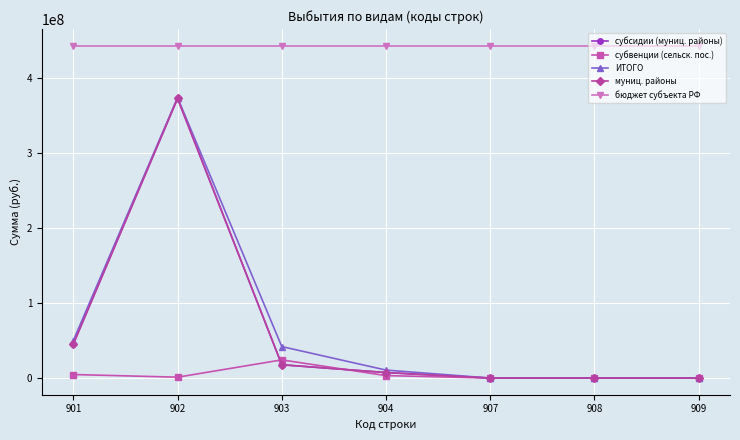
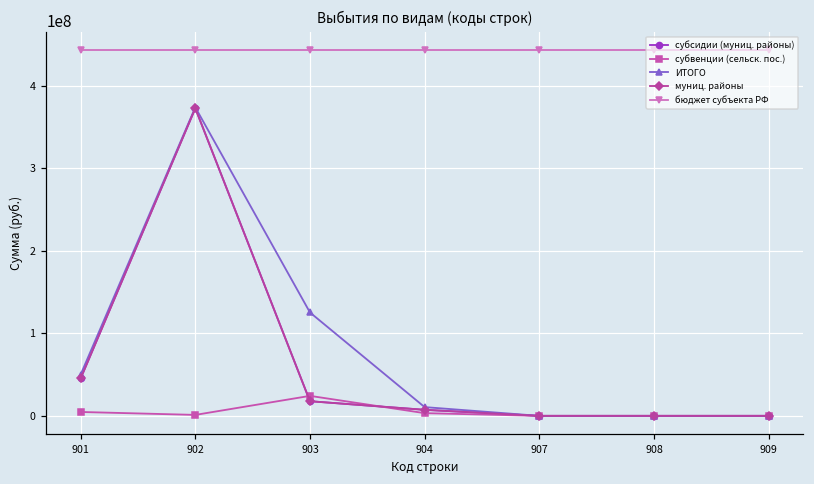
ИТОГО, 903: 40000000 -> 130000000
